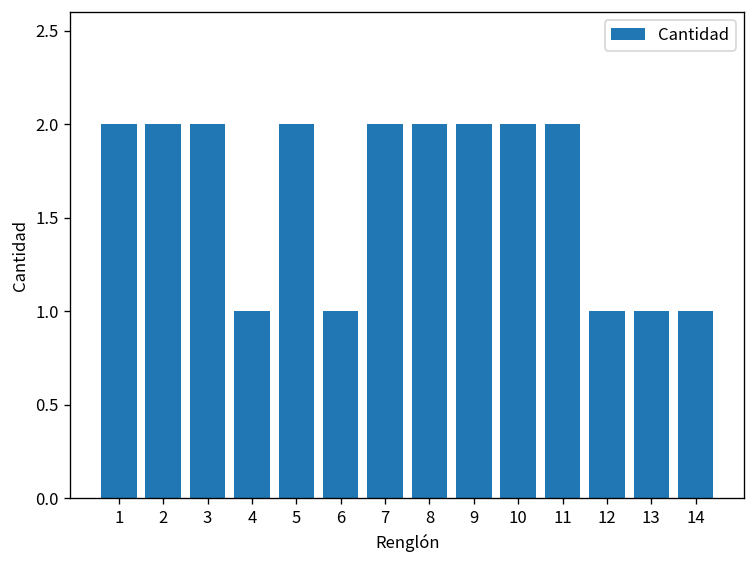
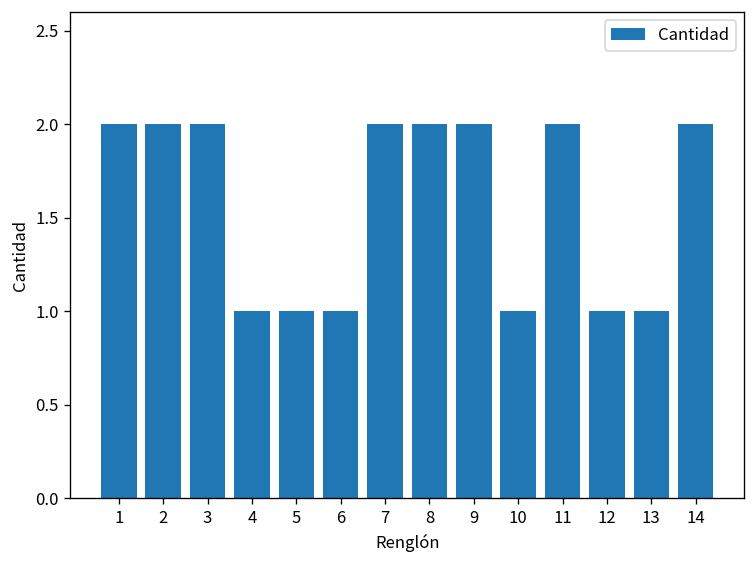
5: 2 -> 1
10: 2 -> 1
14: 1 -> 2
